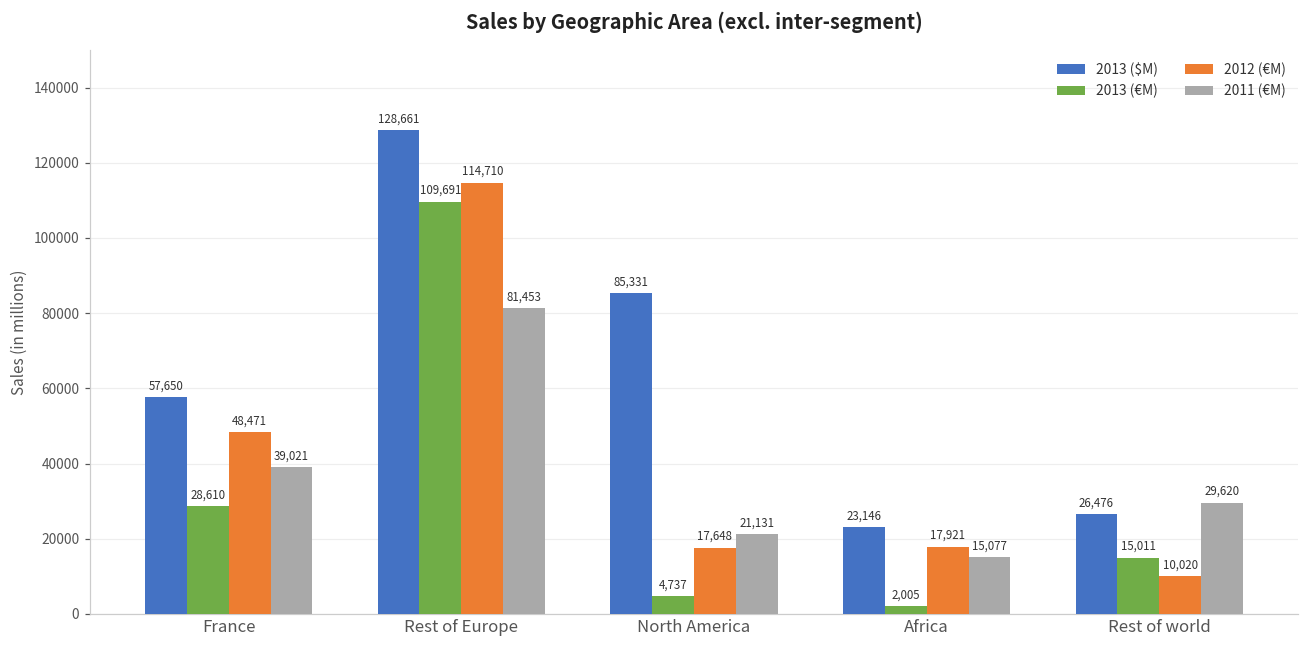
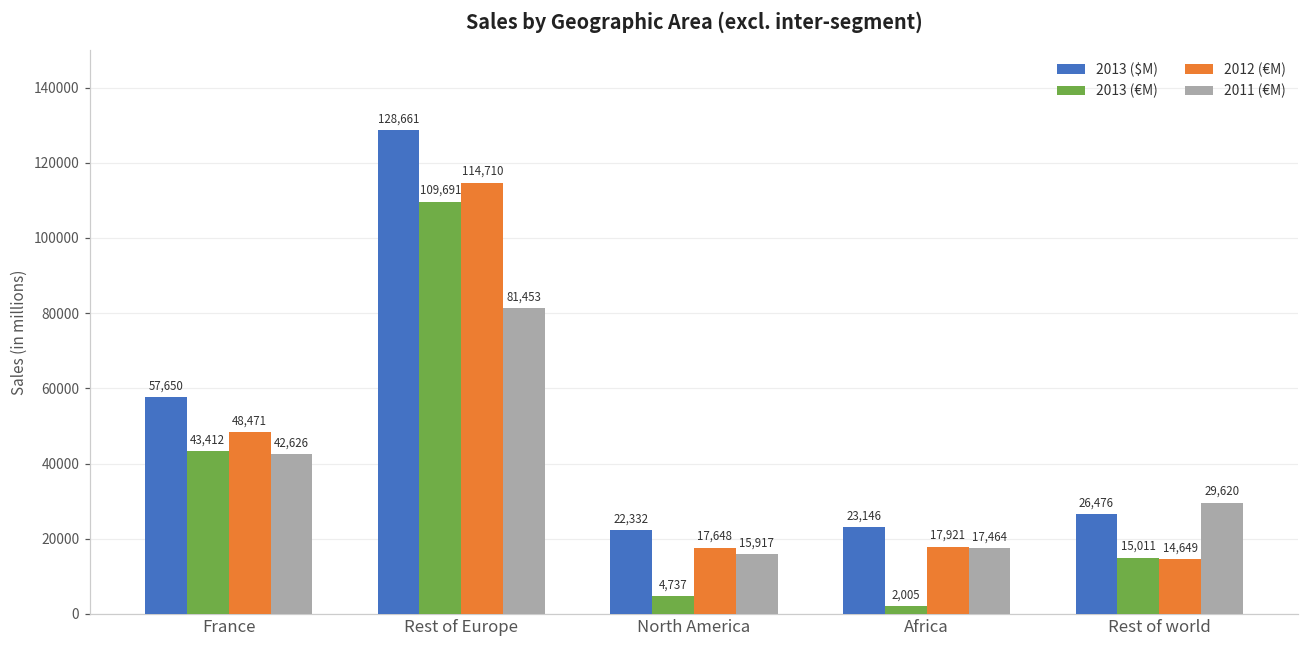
2013 (€M), France: 28,610 -> 43,412
2011 (€M), France: 39,021 -> 42,626
2013 ($M), North America: 85,331 -> 22,332
2011 (€M), North America: 21,131 -> 15,917
2011 (€M), Africa: 15,077 -> 17,464
2012 (€M), Rest of world: 10,020 -> 14,649
